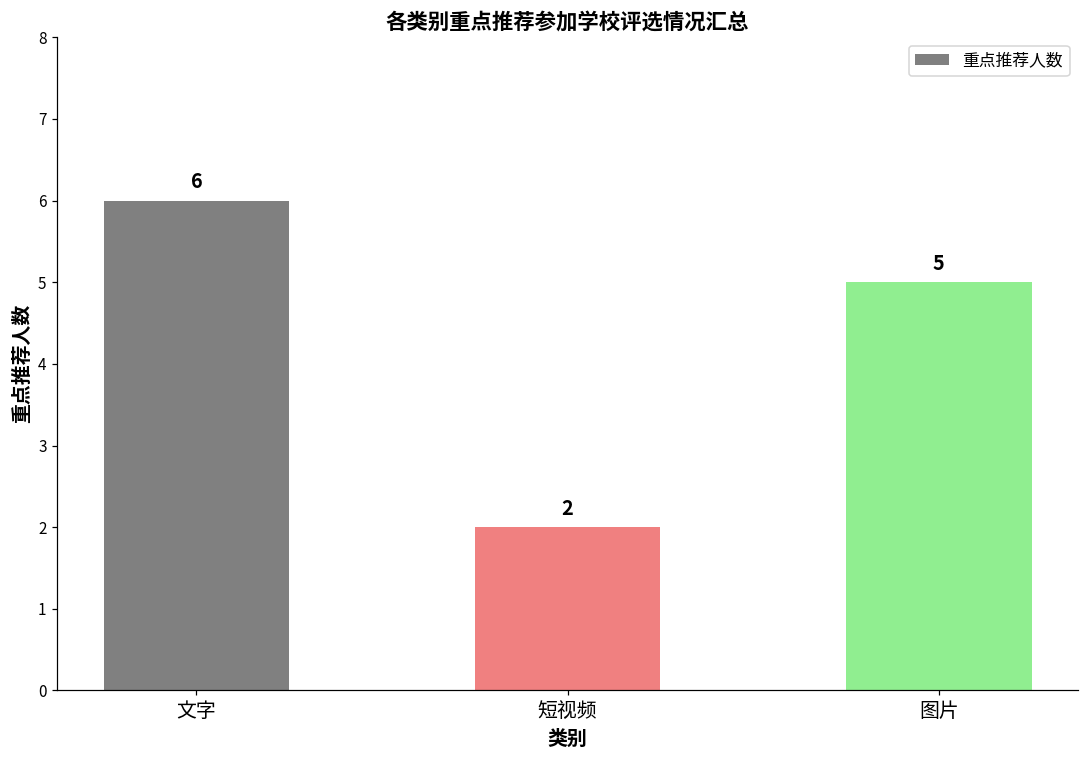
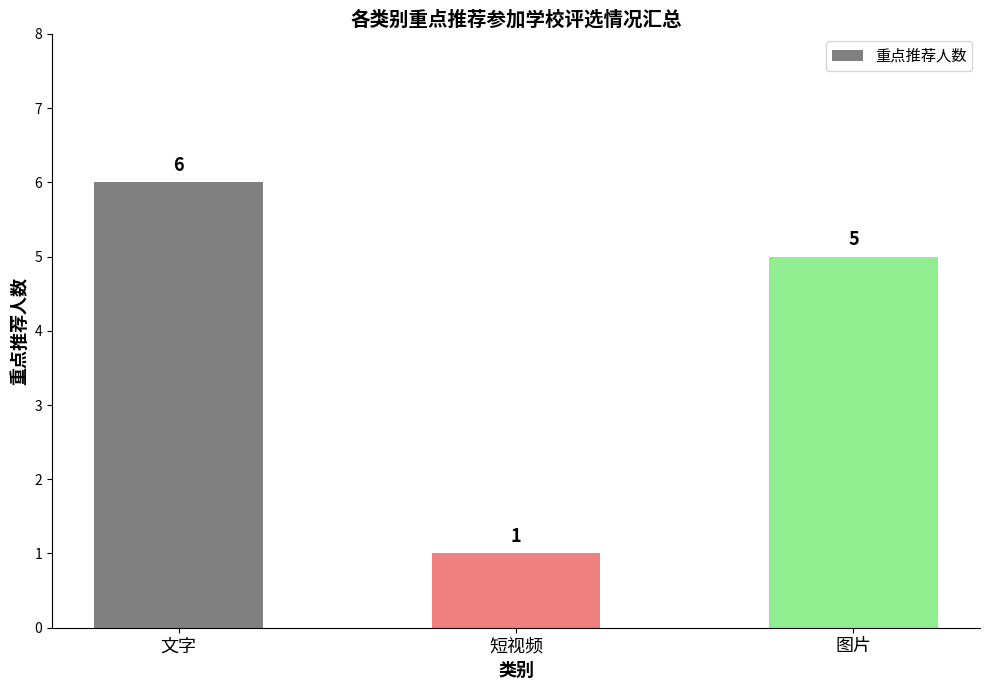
短视频: 2 -> 1
